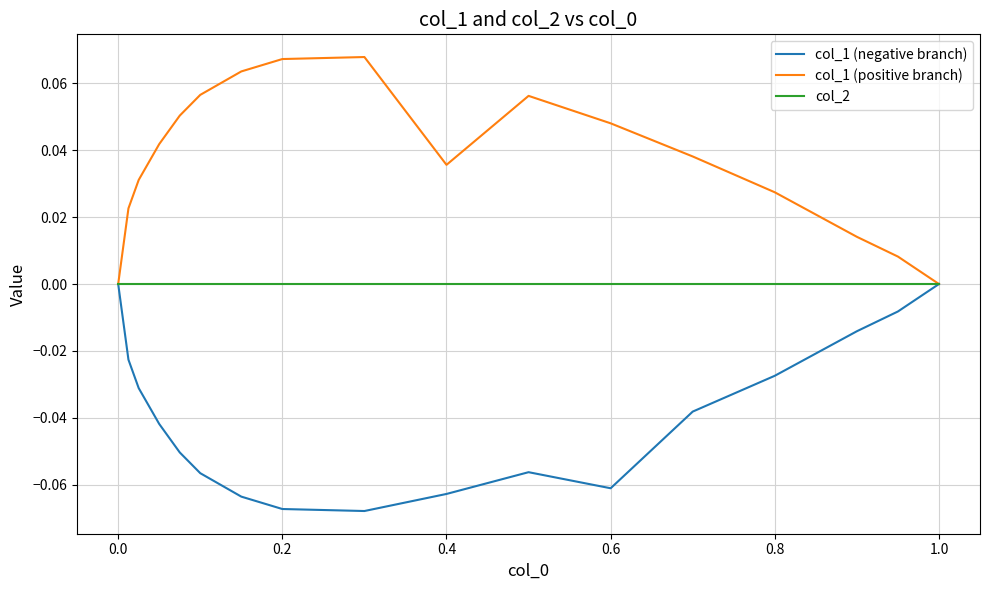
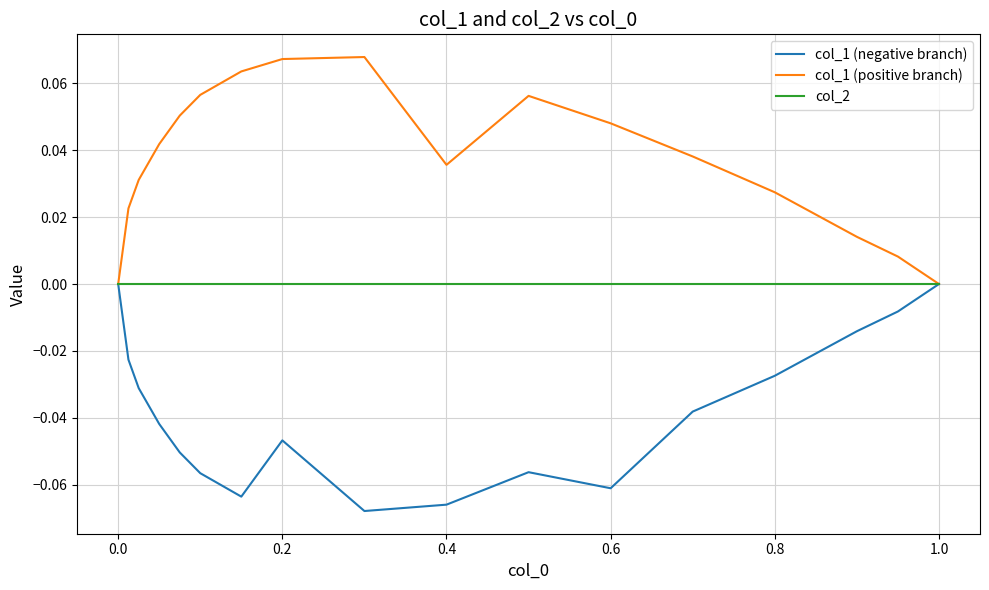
col_1 (negative branch), 0.2: -0.067 -> -0.047
col_1 (negative branch), 0.4: -0.063 -> -0.066
